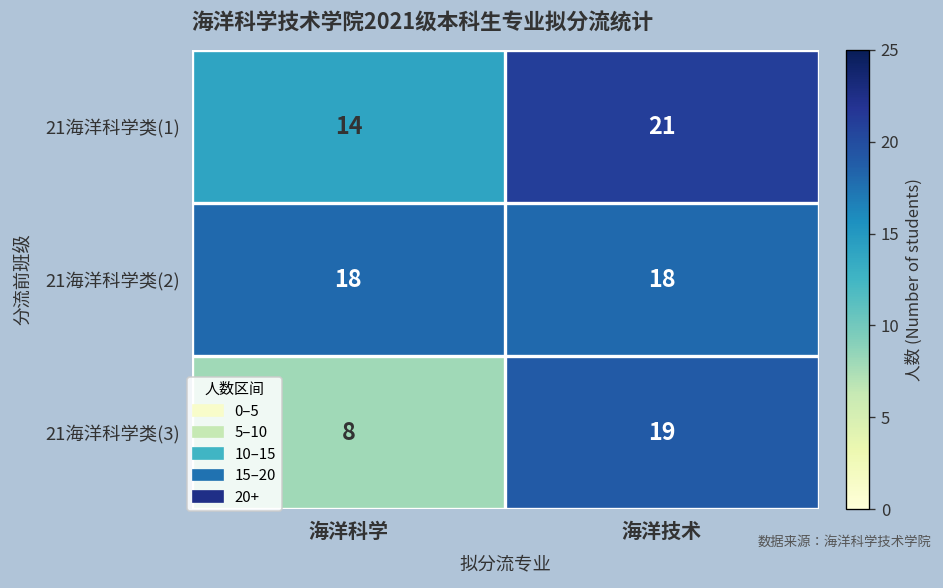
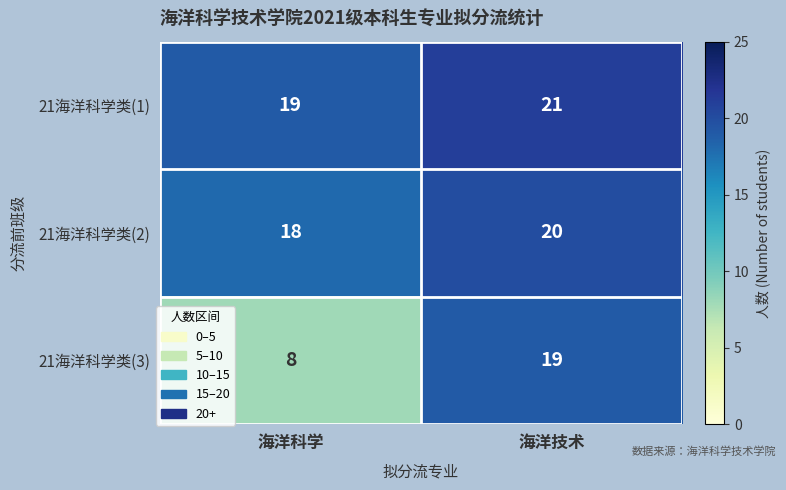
21海洋科学类(1), 海洋科学: 14 -> 19
21海洋科学类(2), 海洋技术: 18 -> 20
